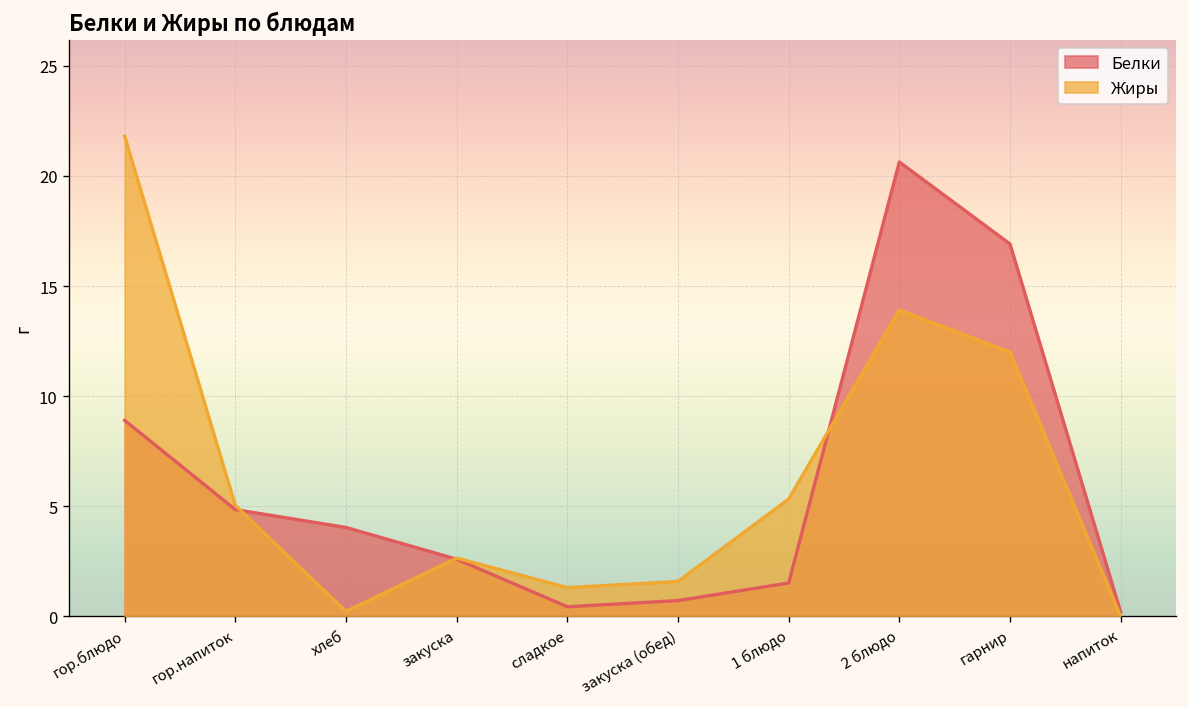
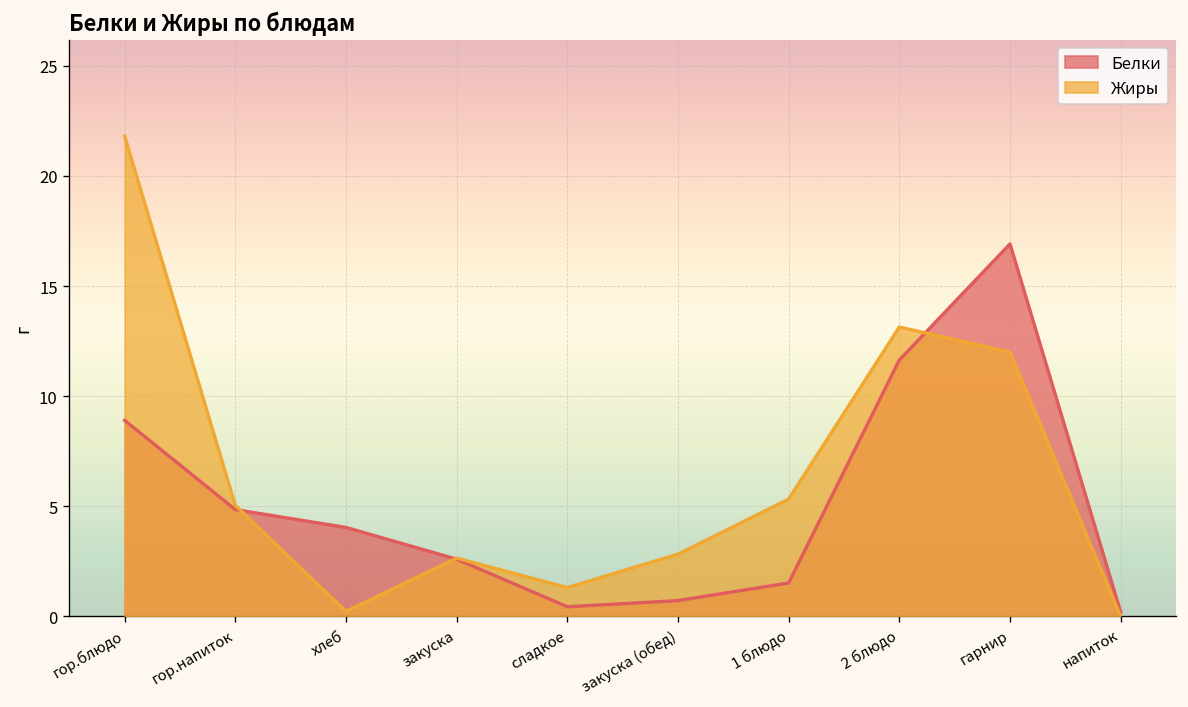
Жиры, закуска (обед): 1.6 -> 2.8
Белки, 2 блюдо: 20.6 -> 11.6
Жиры, 2 блюдо: 13.9 -> 13.1
